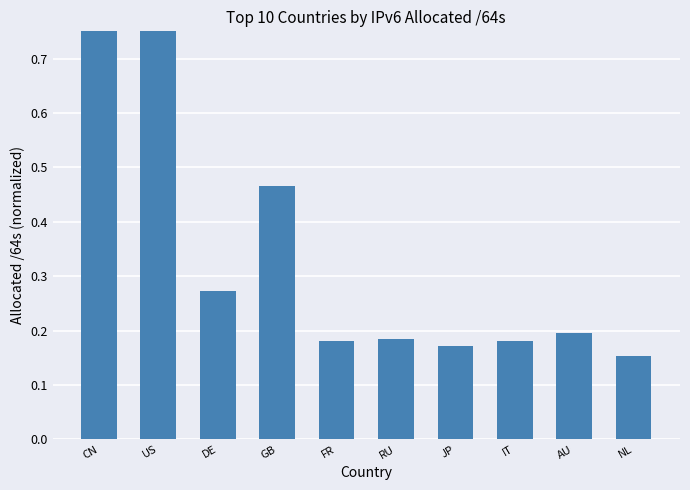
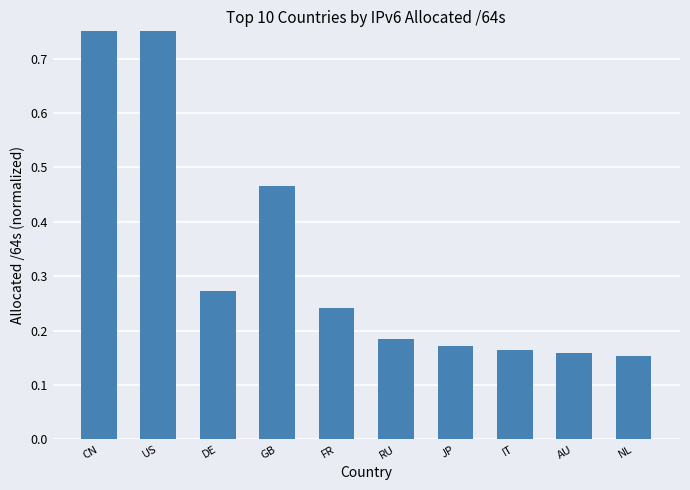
FR: 0.18 -> 0.24
IT: 0.18 -> 0.16
AU: 0.20 -> 0.16
